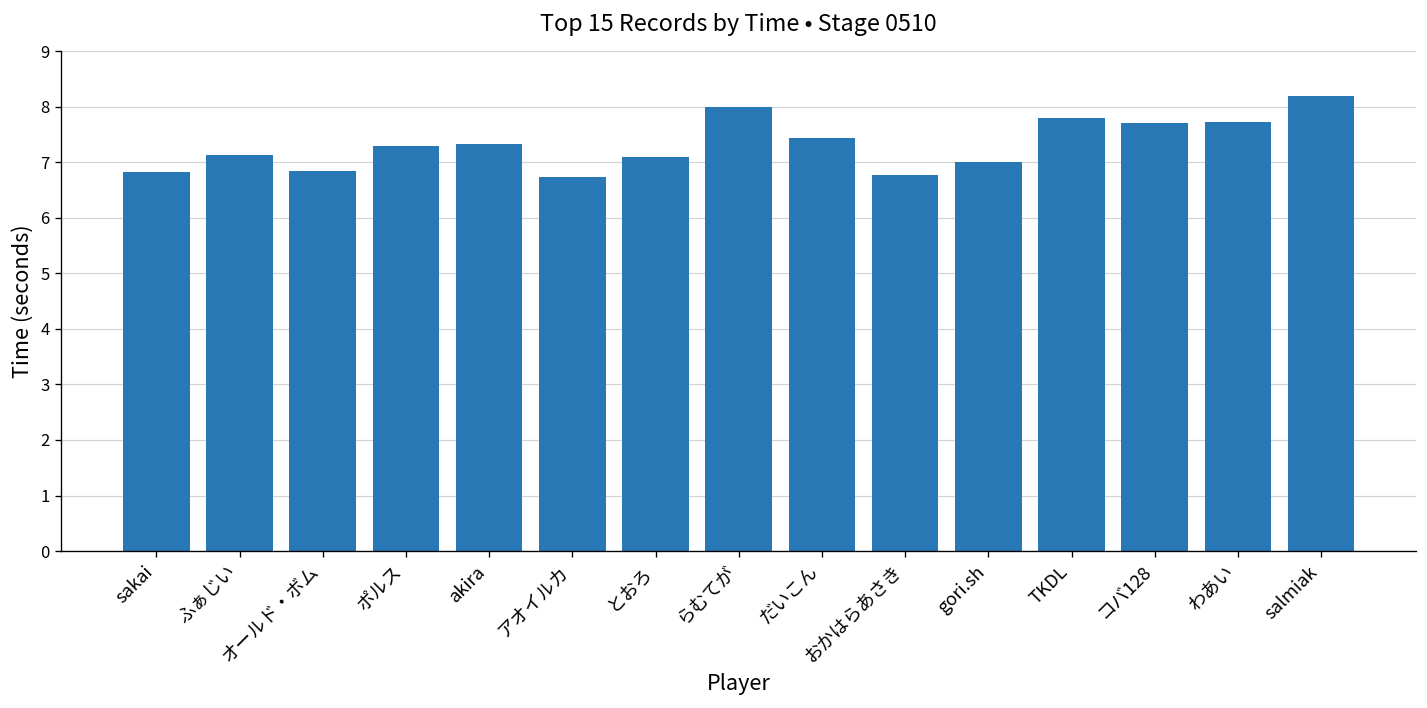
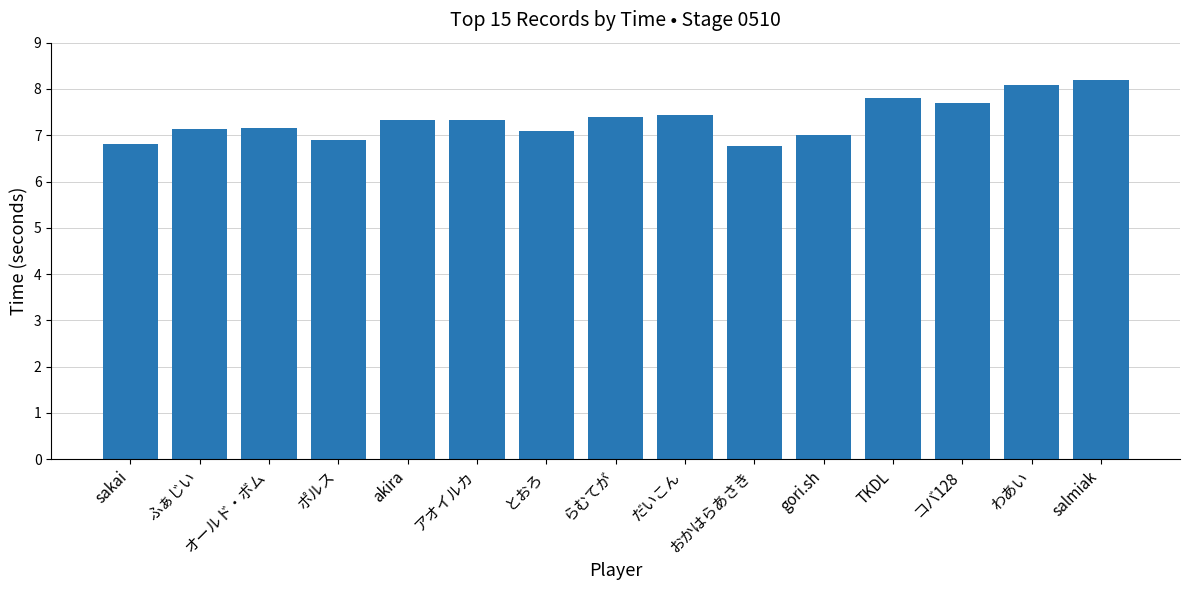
オールド・ボム: 6.9 -> 7.2
ポルス: 7.3 -> 6.9
アオイルカ: 6.7 -> 7.3
らむてが: 8.0 -> 7.4
わあい: 7.7 -> 8.1
